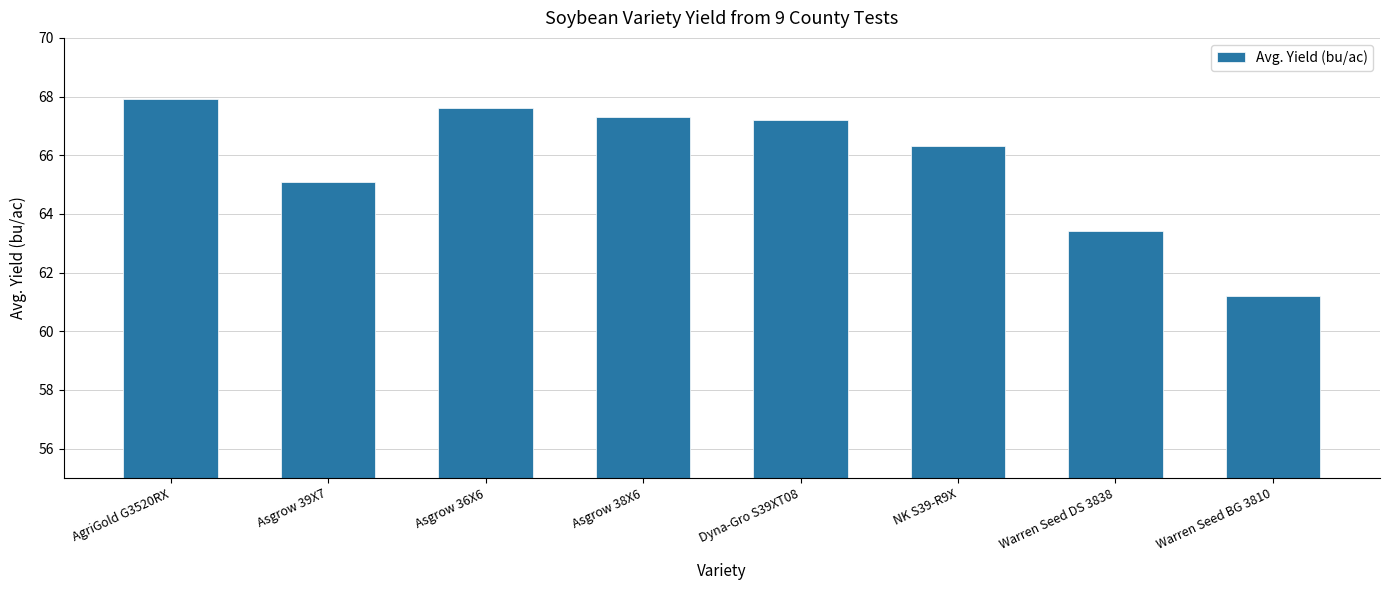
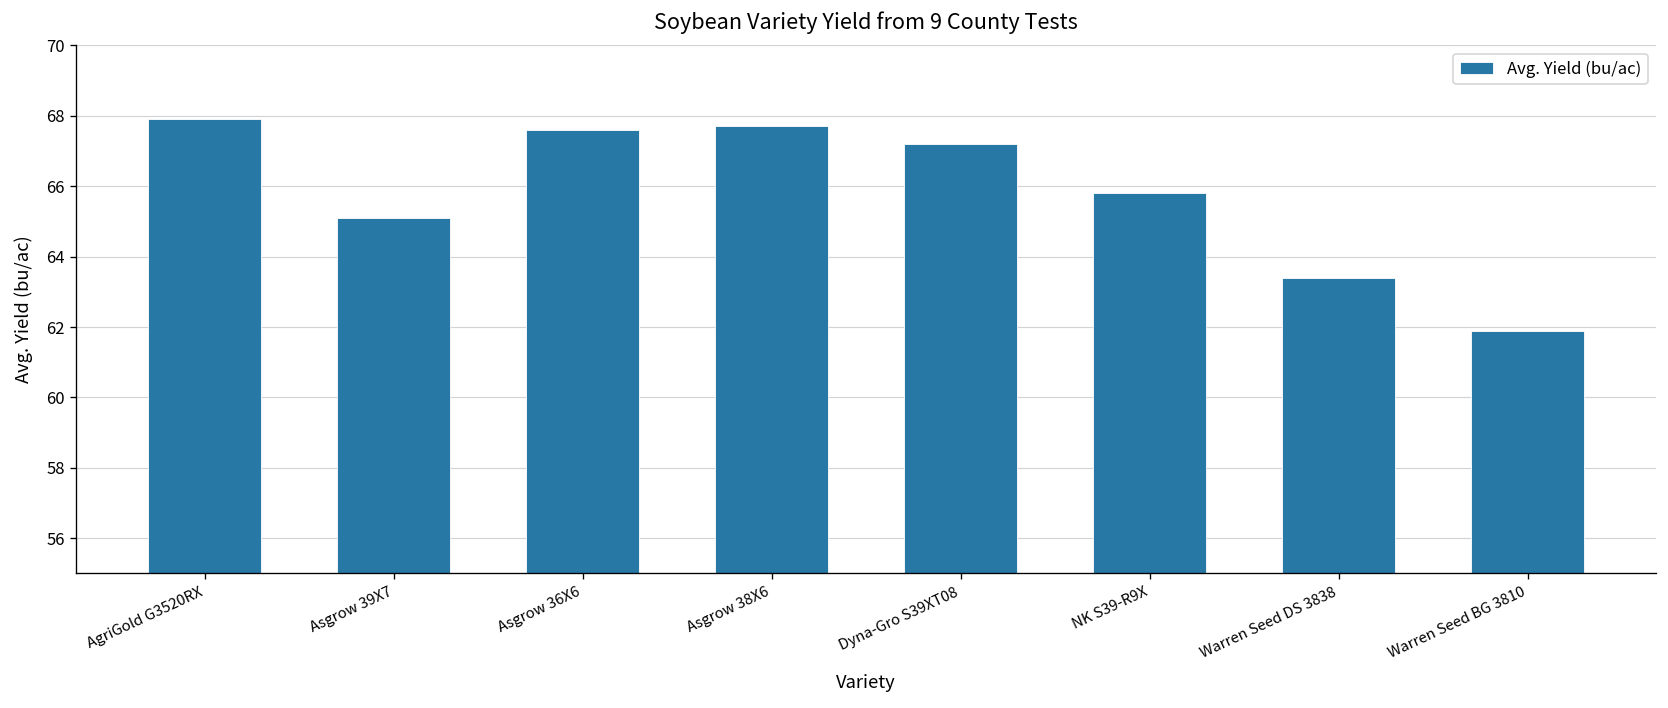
Asgrow 38X6: 67.3 -> 67.7
NK S39-R9X: 66.3 -> 65.8
Warren Seed BG 3810: 61.2 -> 61.9
